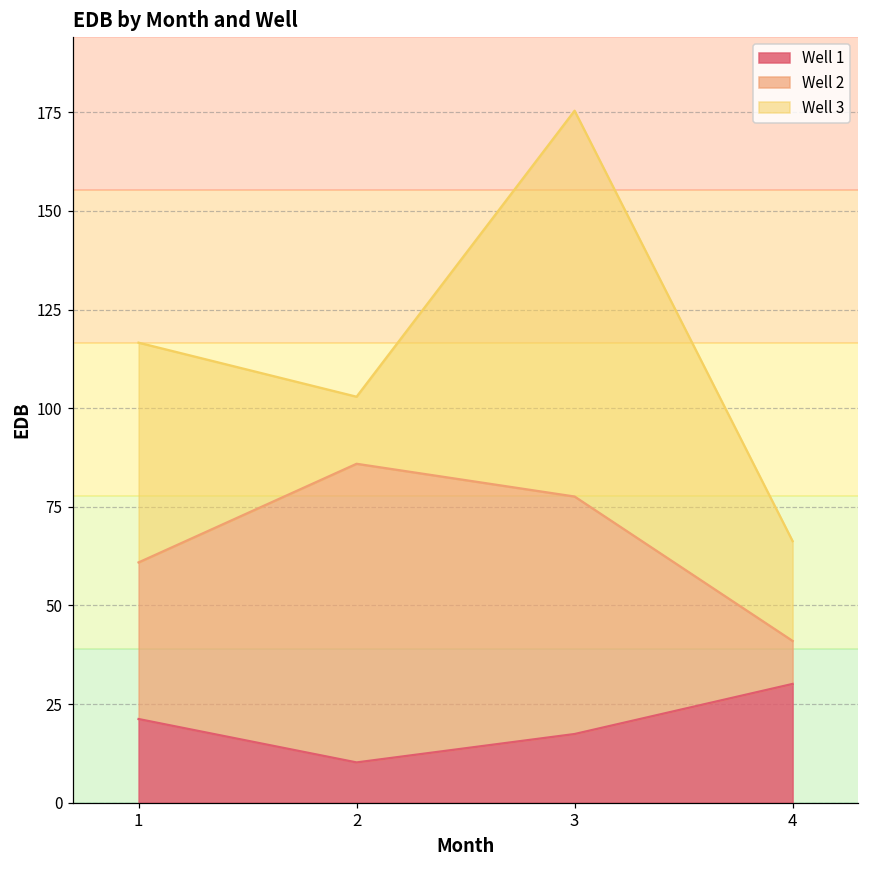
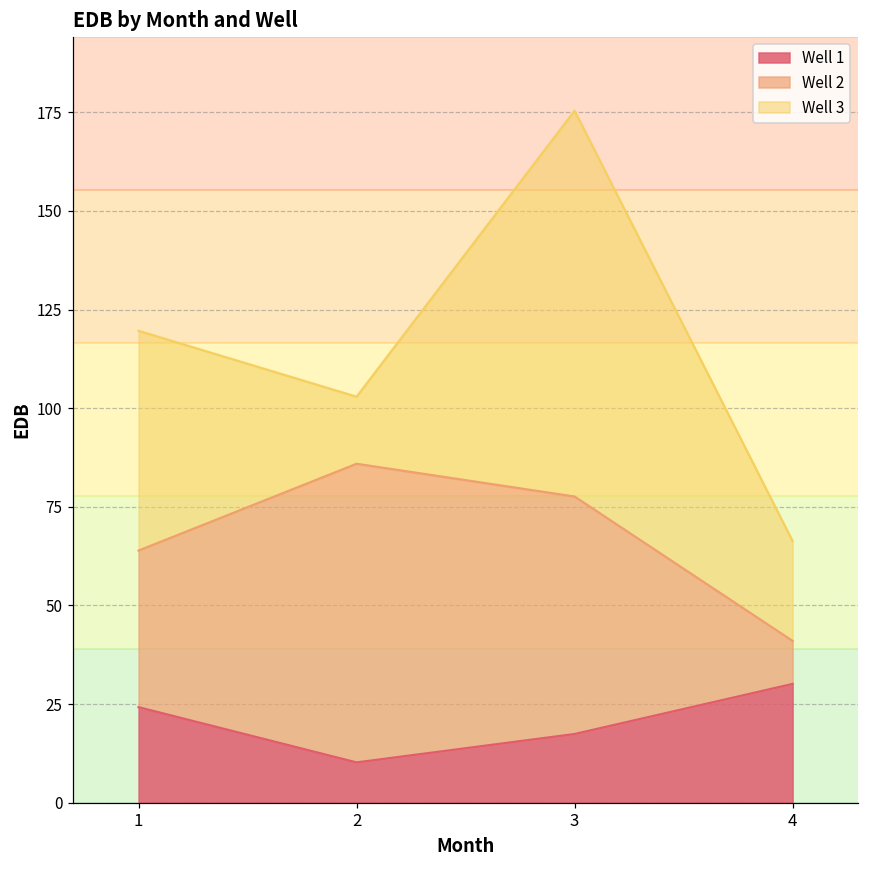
Well 1, 1: 21 -> 24
